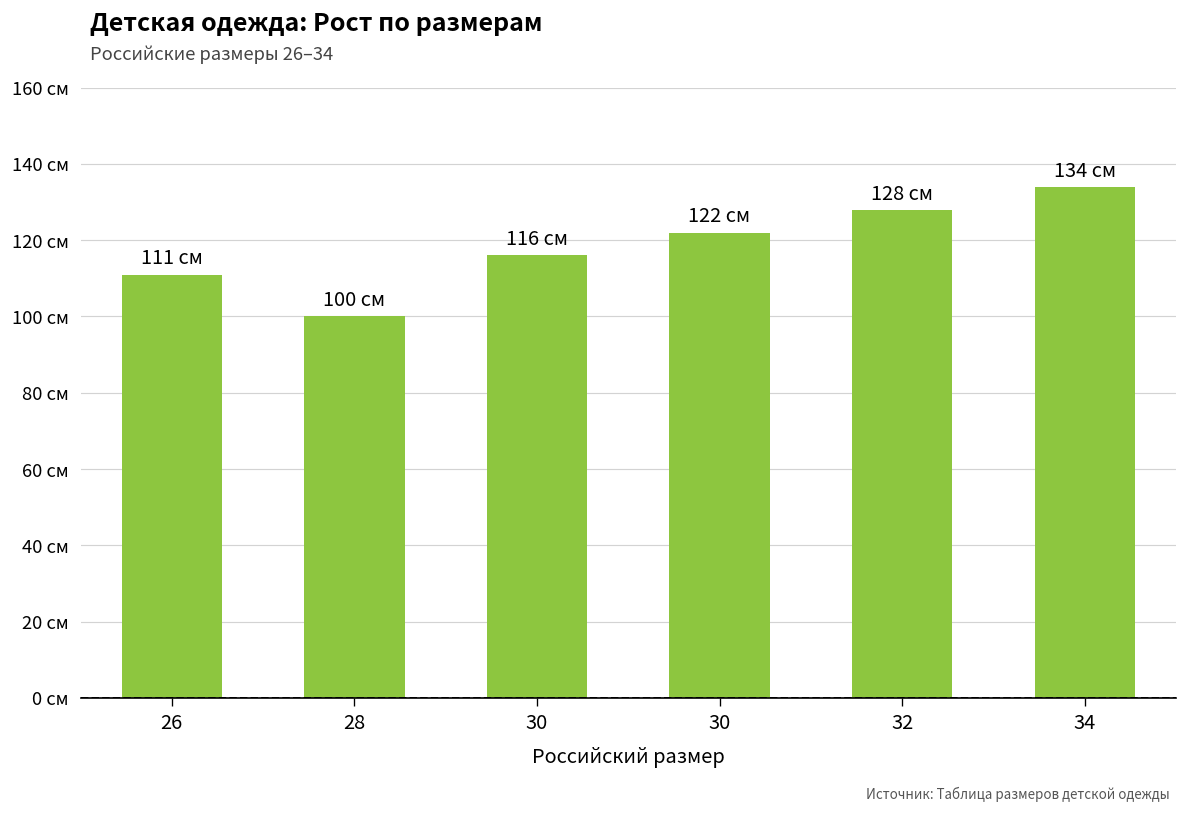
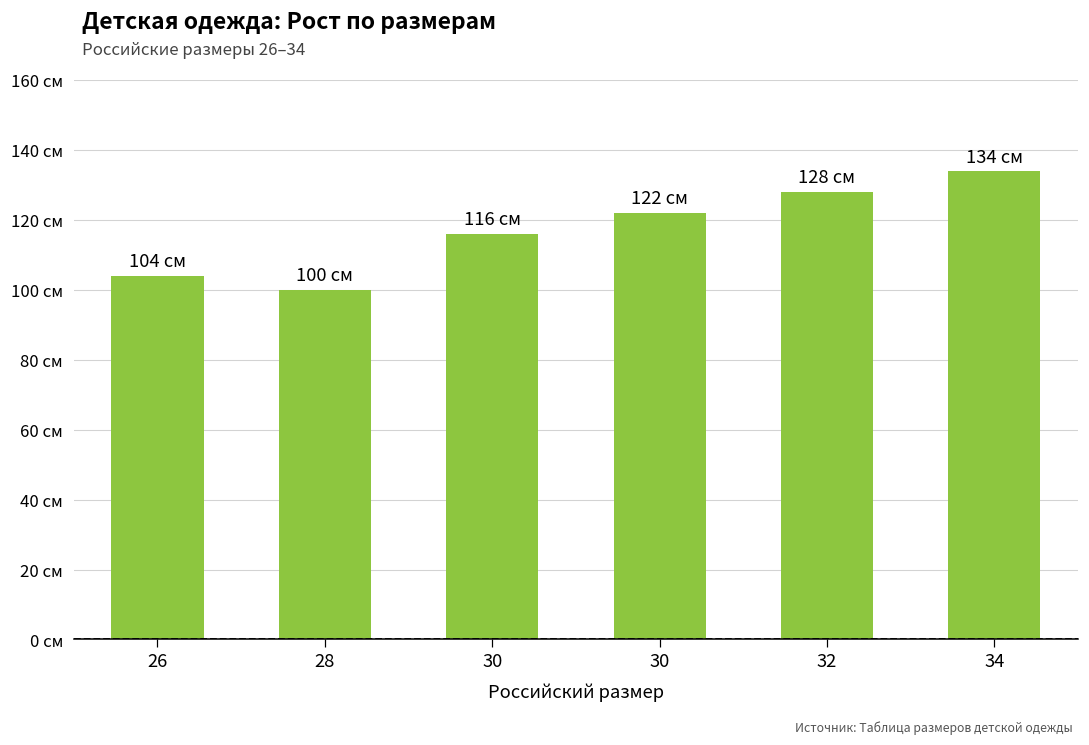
26: 111 -> 104
